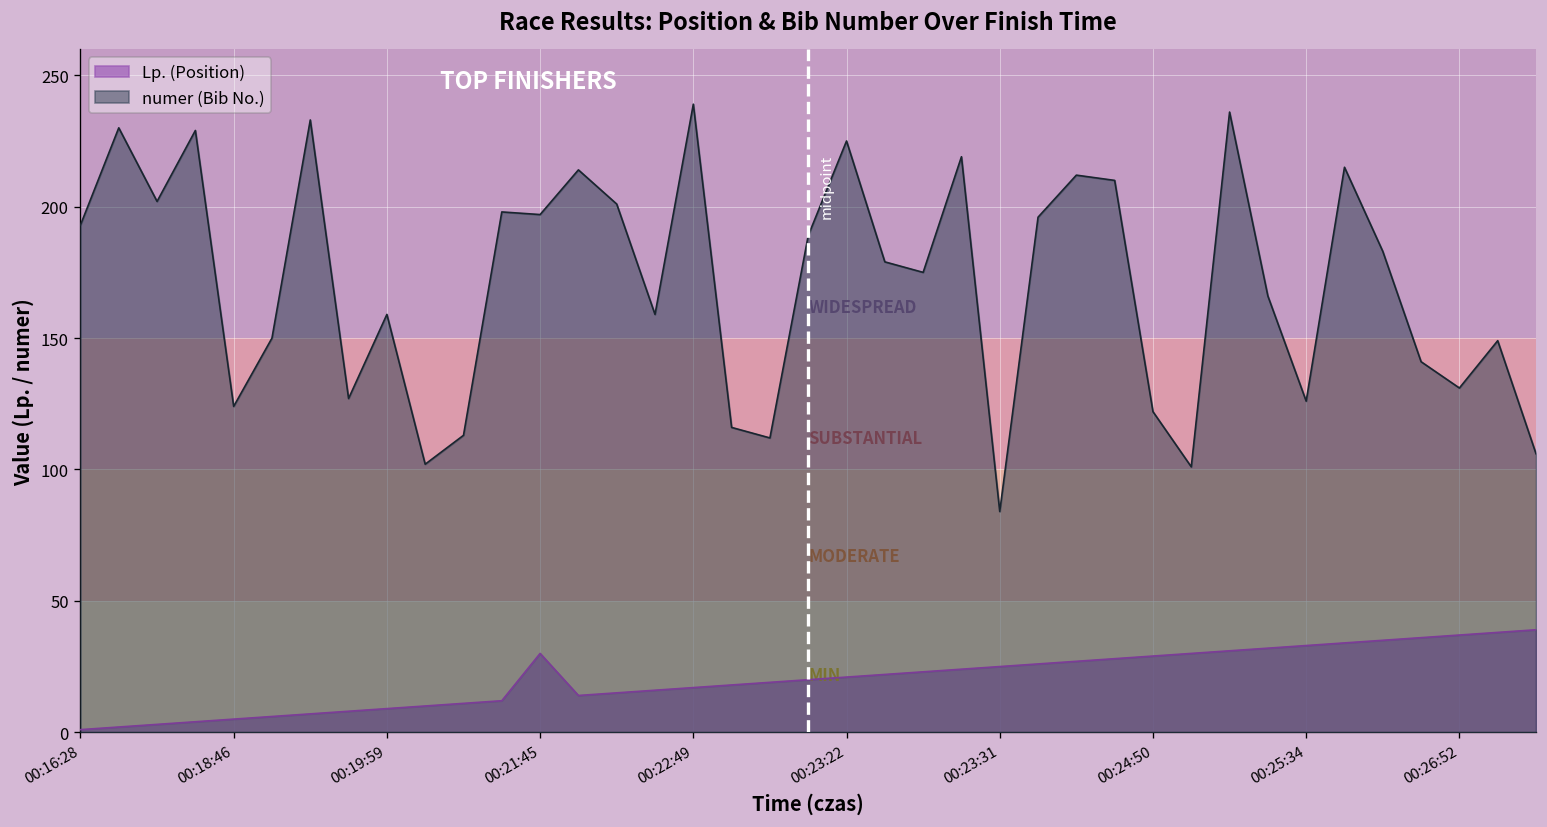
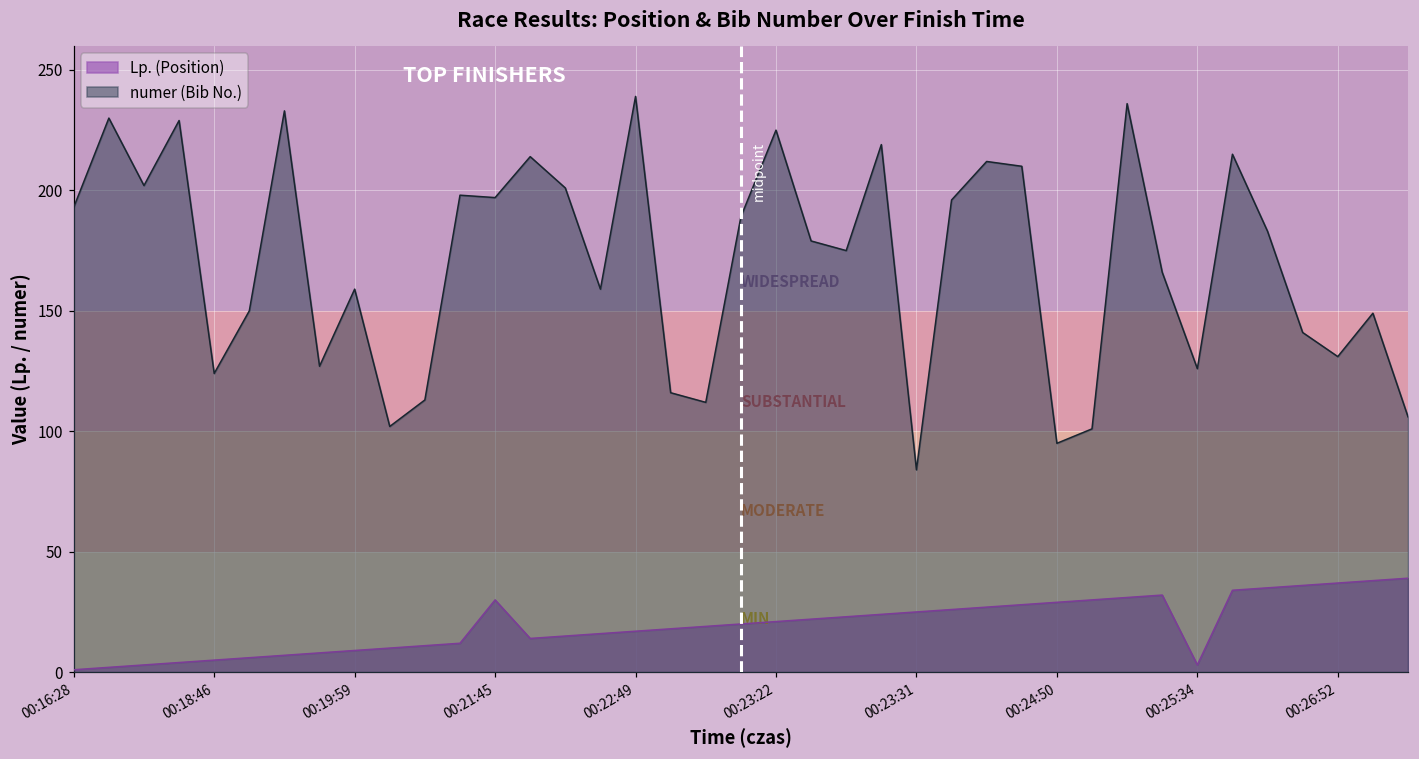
numer (Bib No.), 00:24:50: 122 -> 95
Lp. (Position), 00:25:34: 33 -> 3
